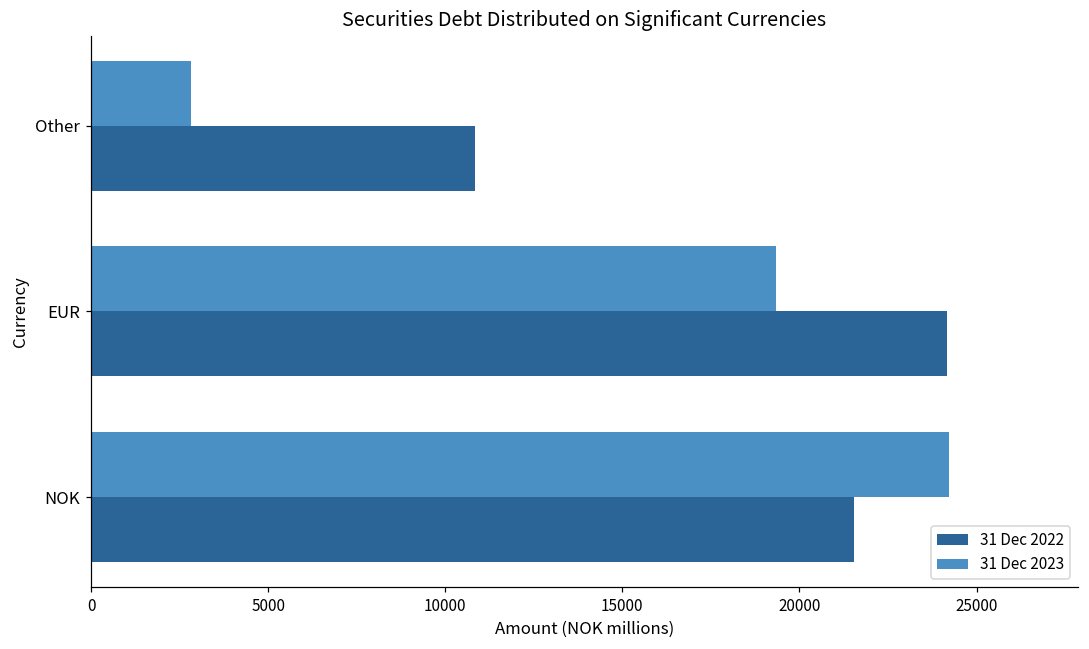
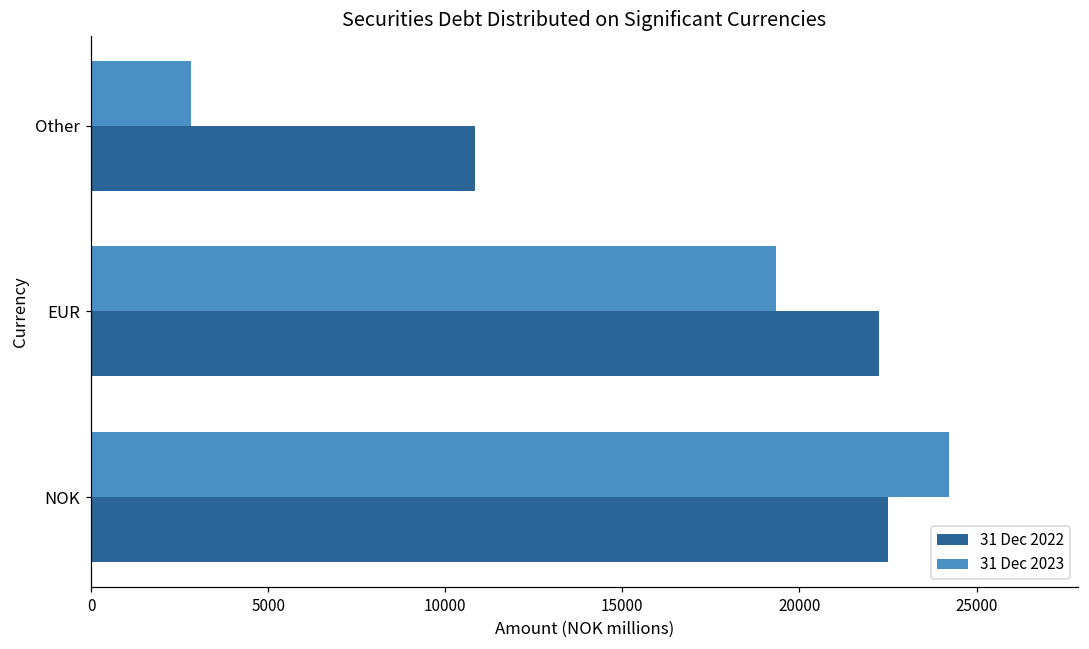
31 Dec 2022, EUR: 24200 -> 22300
31 Dec 2022, NOK: 21600 -> 22500
